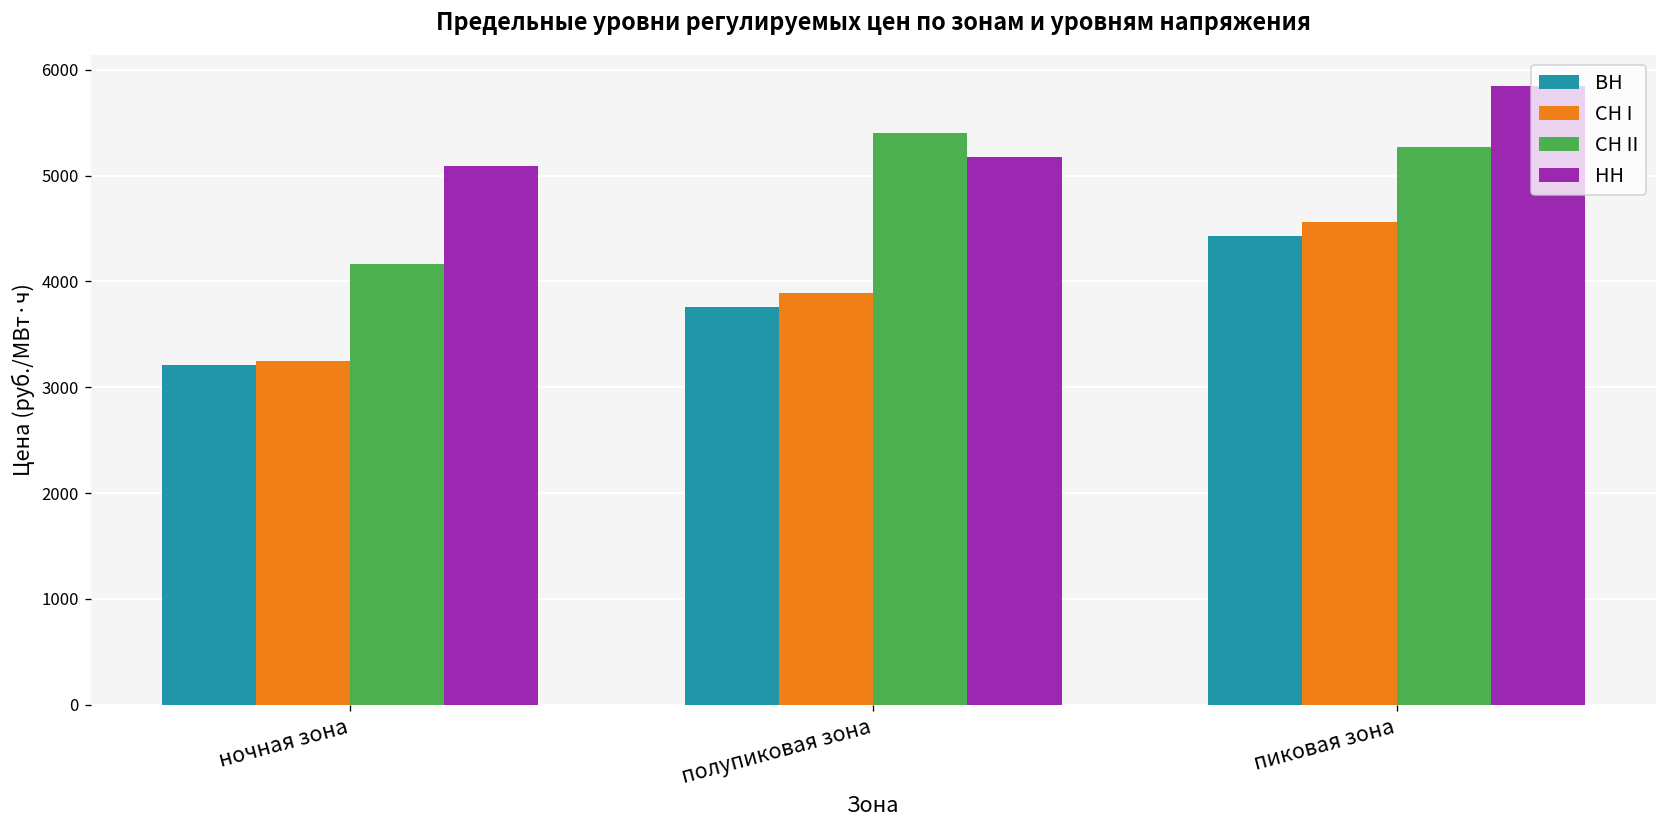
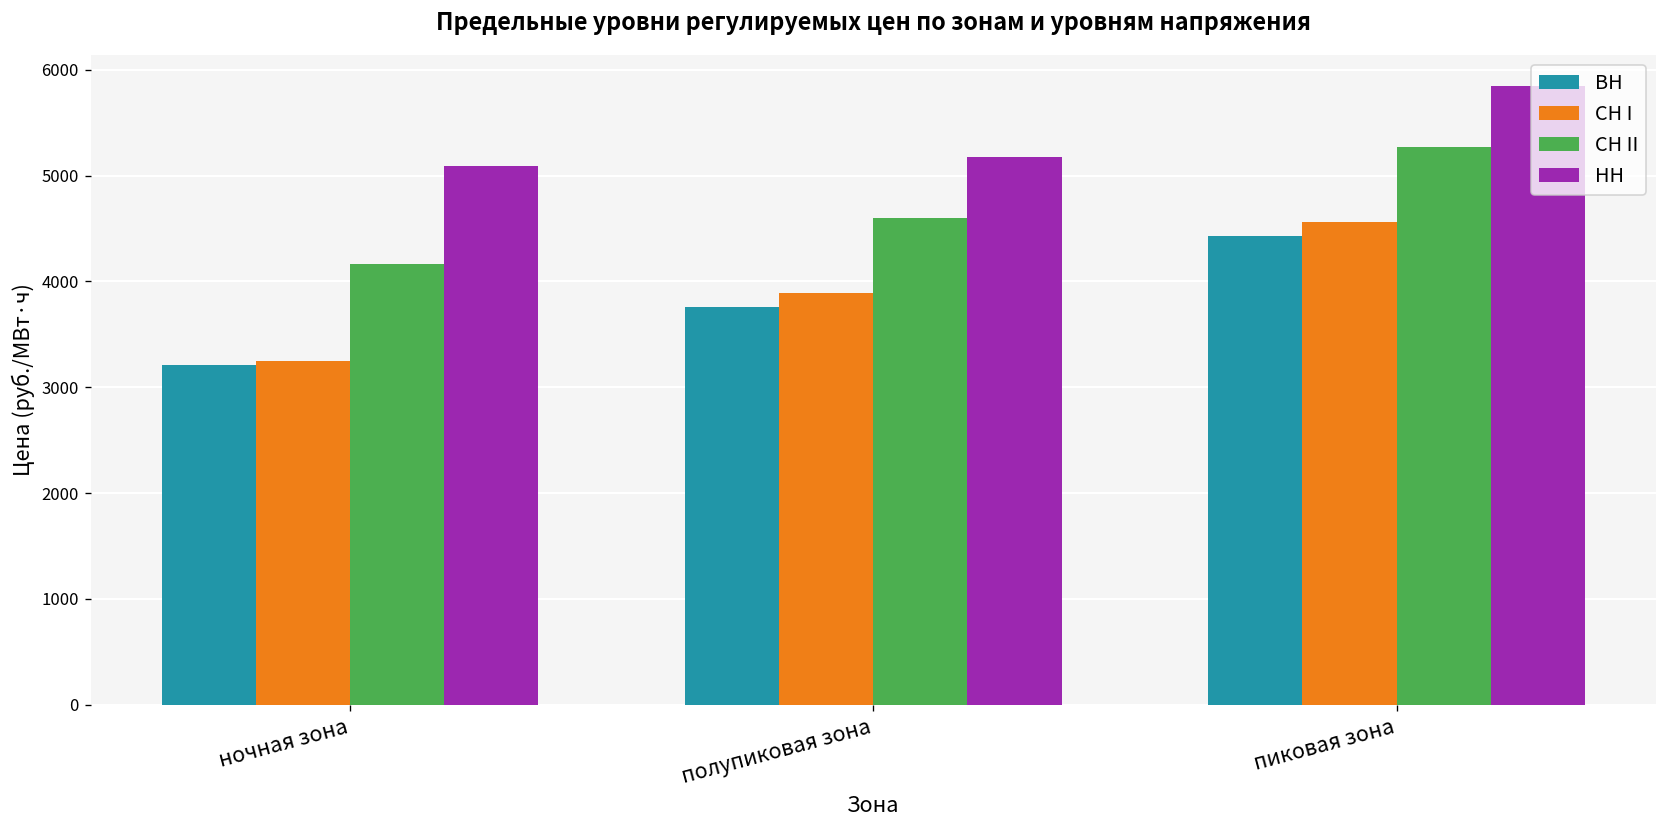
СН II, полупиковая зона: 5400 -> 4600
